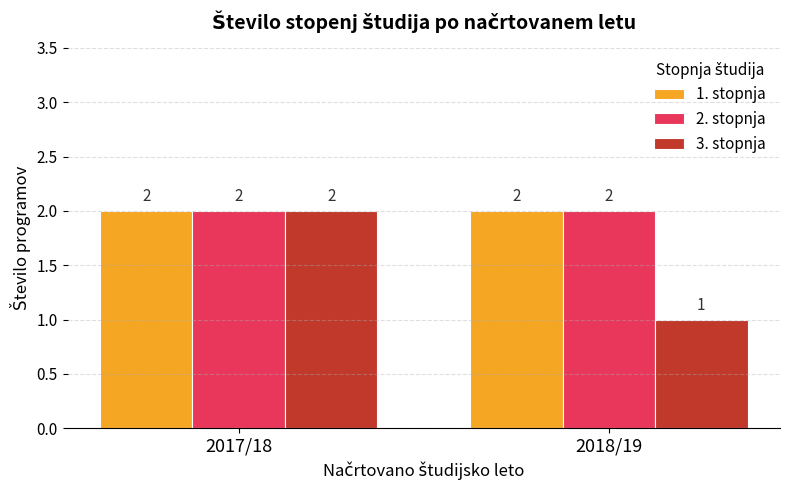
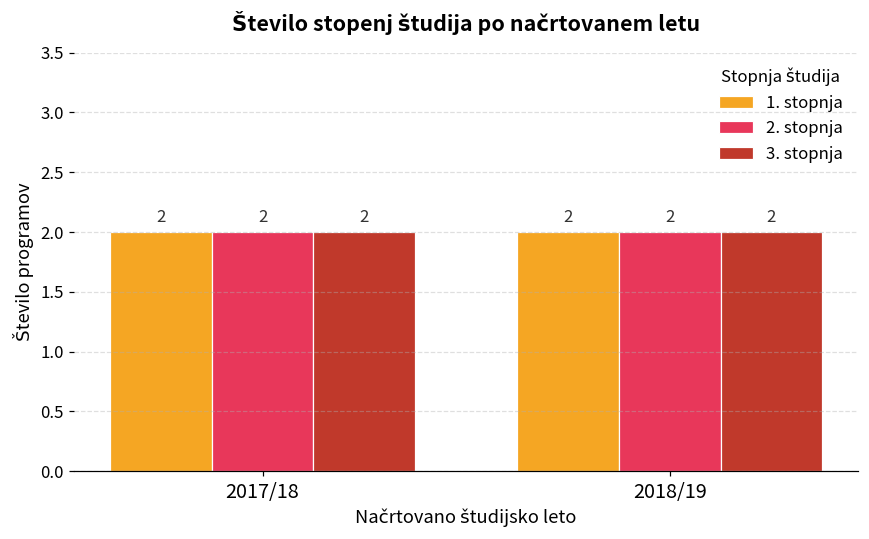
3. stopnja, 2018/19: 1 -> 2
